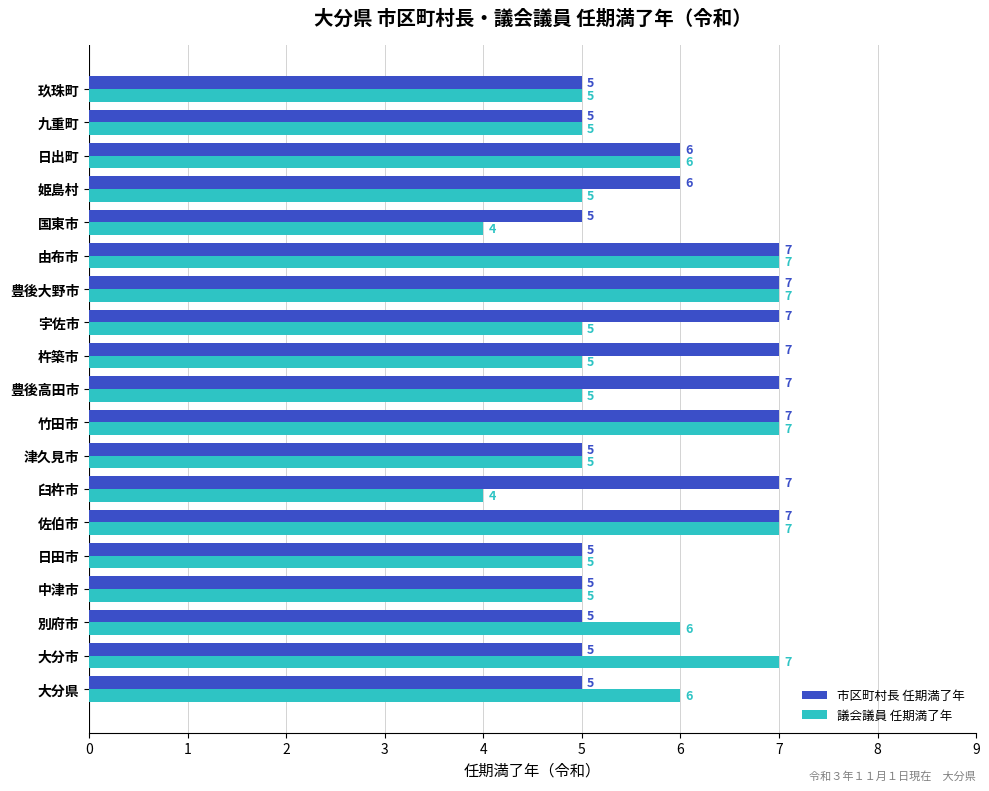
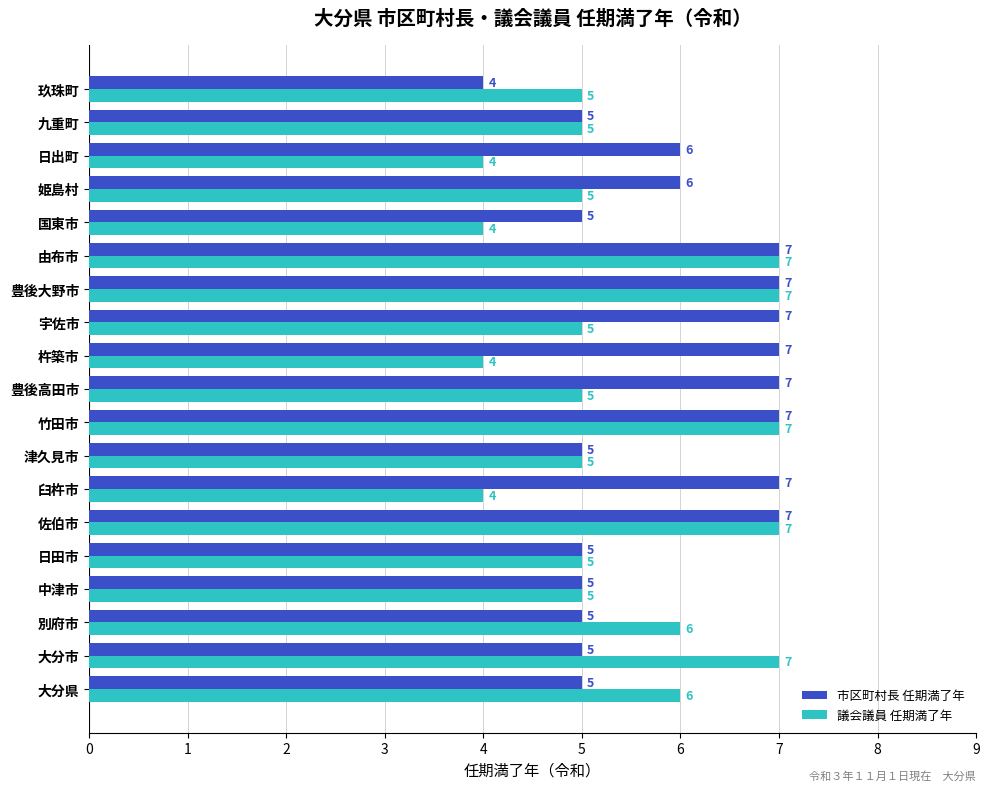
市区町村長 任期満了年, 玖珠町: 5 -> 4
議会議員 任期満了年, 日出町: 6 -> 4
議会議員 任期満了年, 杵築市: 5 -> 4
